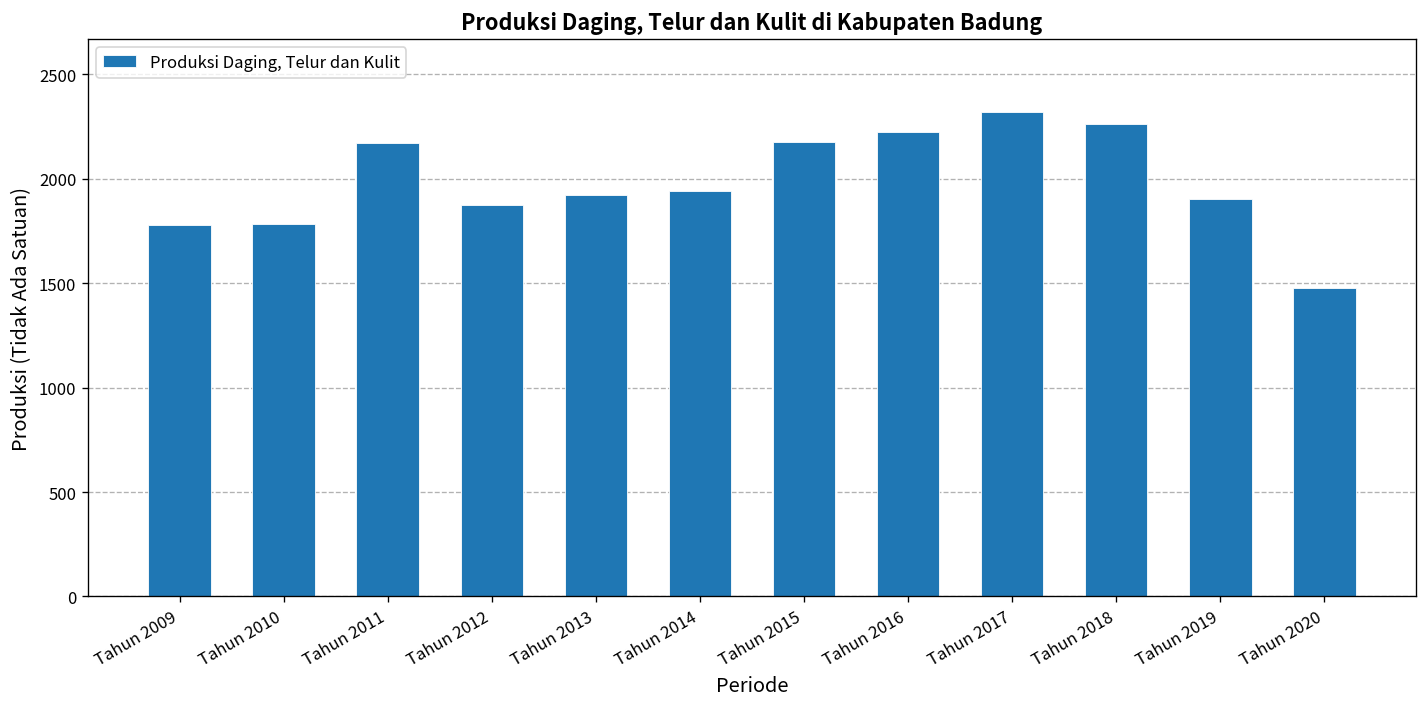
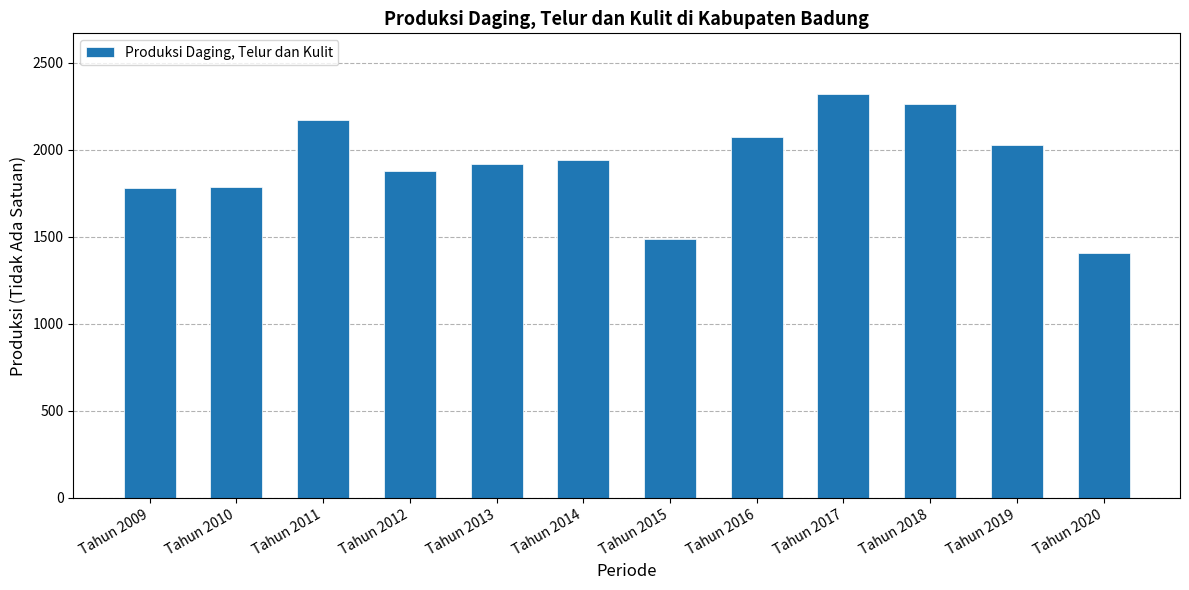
Tahun 2015: 2170 -> 1490
Tahun 2016: 2220 -> 2070
Tahun 2019: 1900 -> 2020
Tahun 2020: 1480 -> 1410
